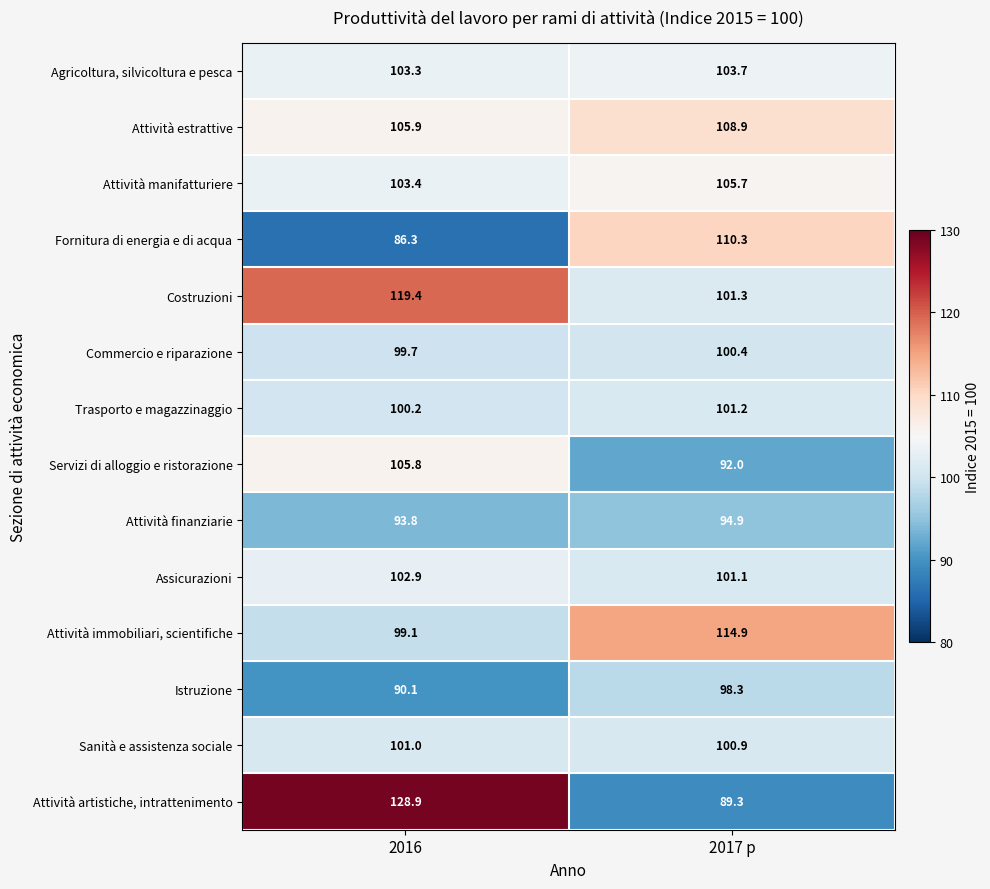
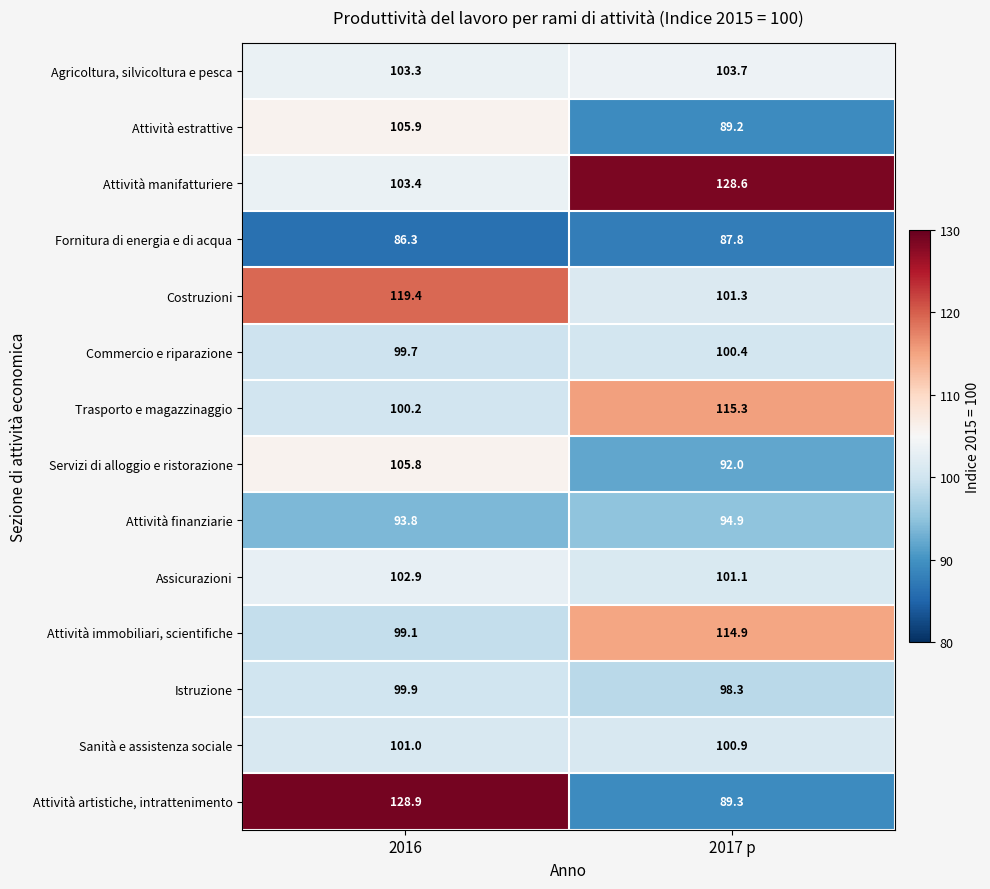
Attività estrattive, 2017 p: 108.9 -> 89.2
Attività manifatturiere, 2017 p: 105.7 -> 128.6
Fornitura di energia e di acqua, 2017 p: 110.3 -> 87.8
Trasporto e magazzinaggio, 2017 p: 101.2 -> 115.3
Istruzione, 2016: 90.1 -> 99.9
